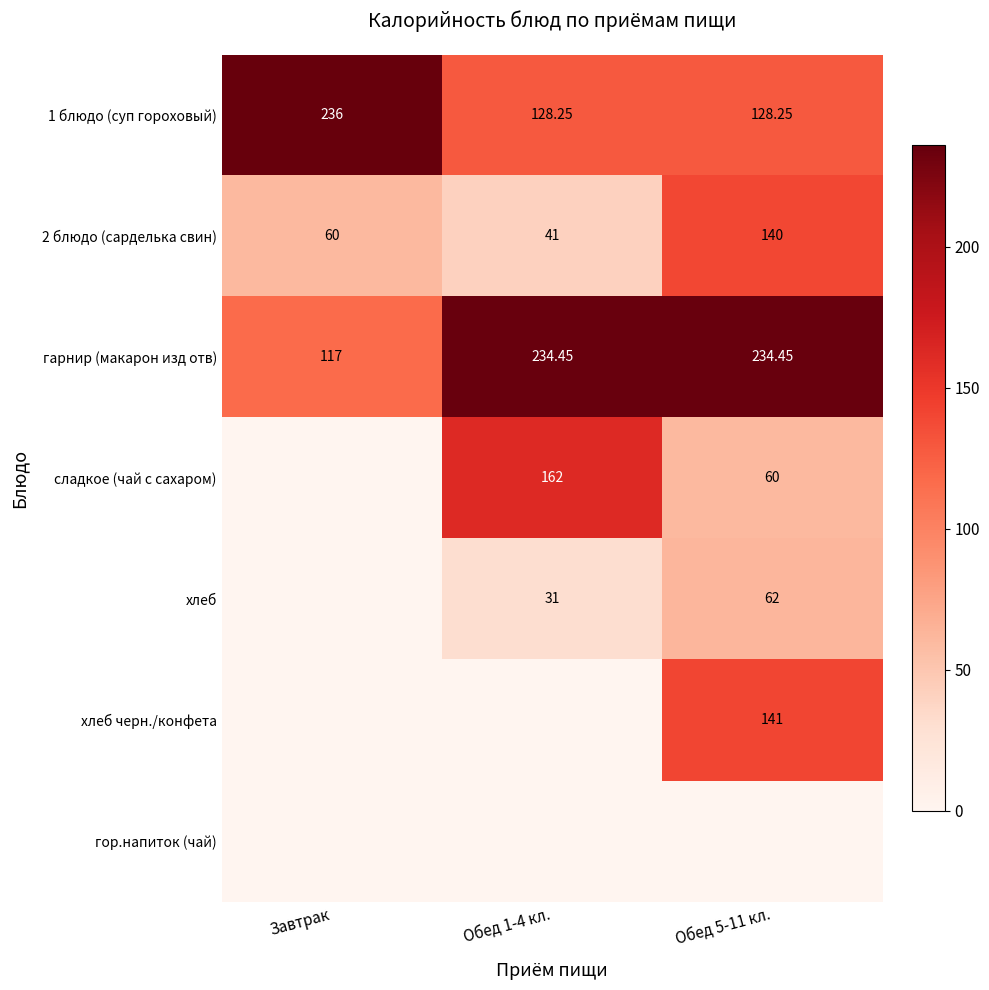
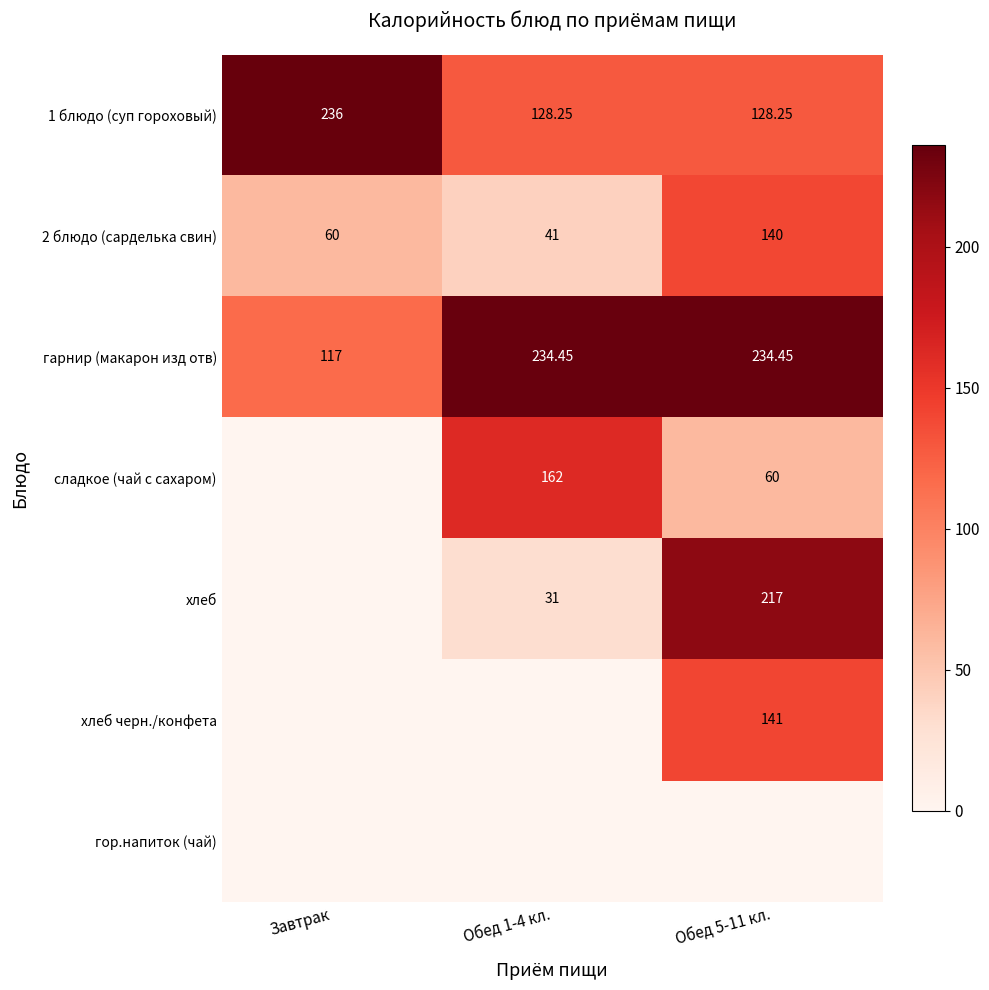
хлеб, Обед 5-11 кл.: 62 -> 217
